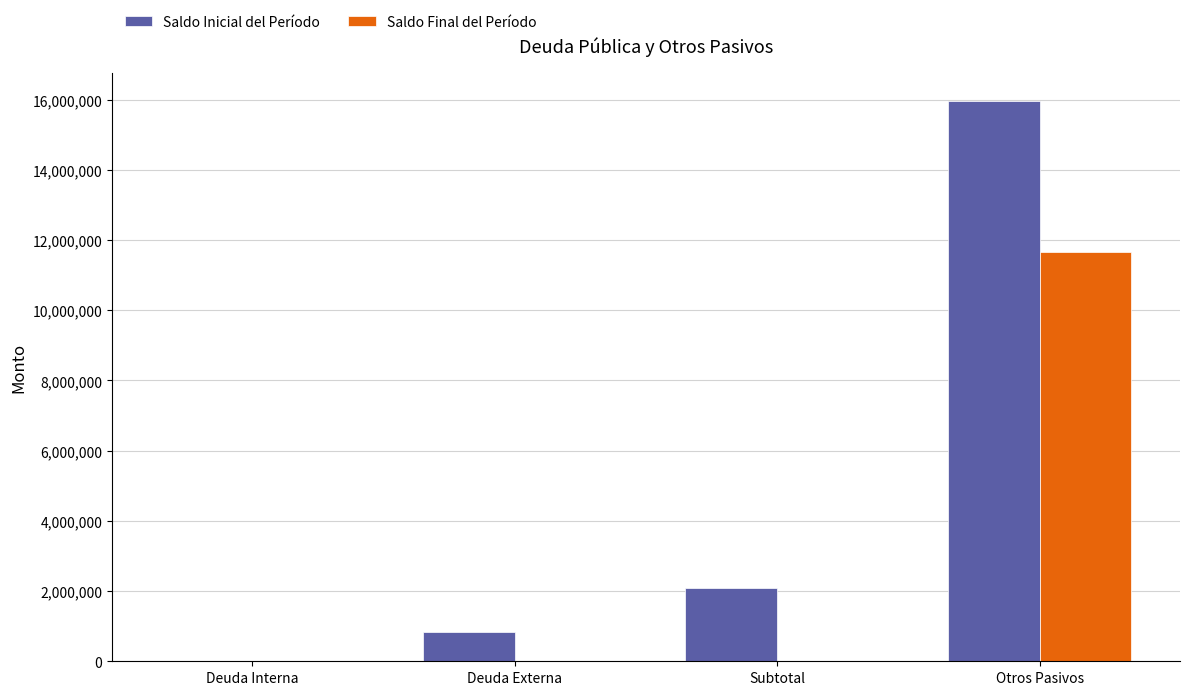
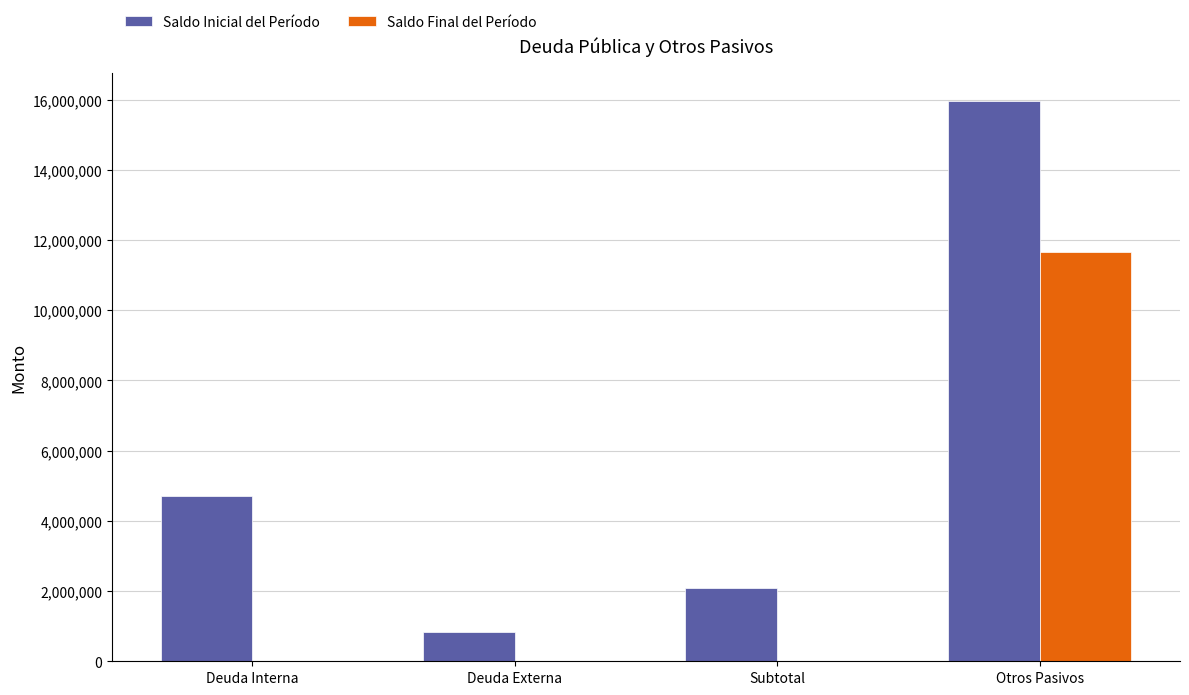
Saldo Inicial del Período, Deuda Interna: 0 -> 4,700,000
